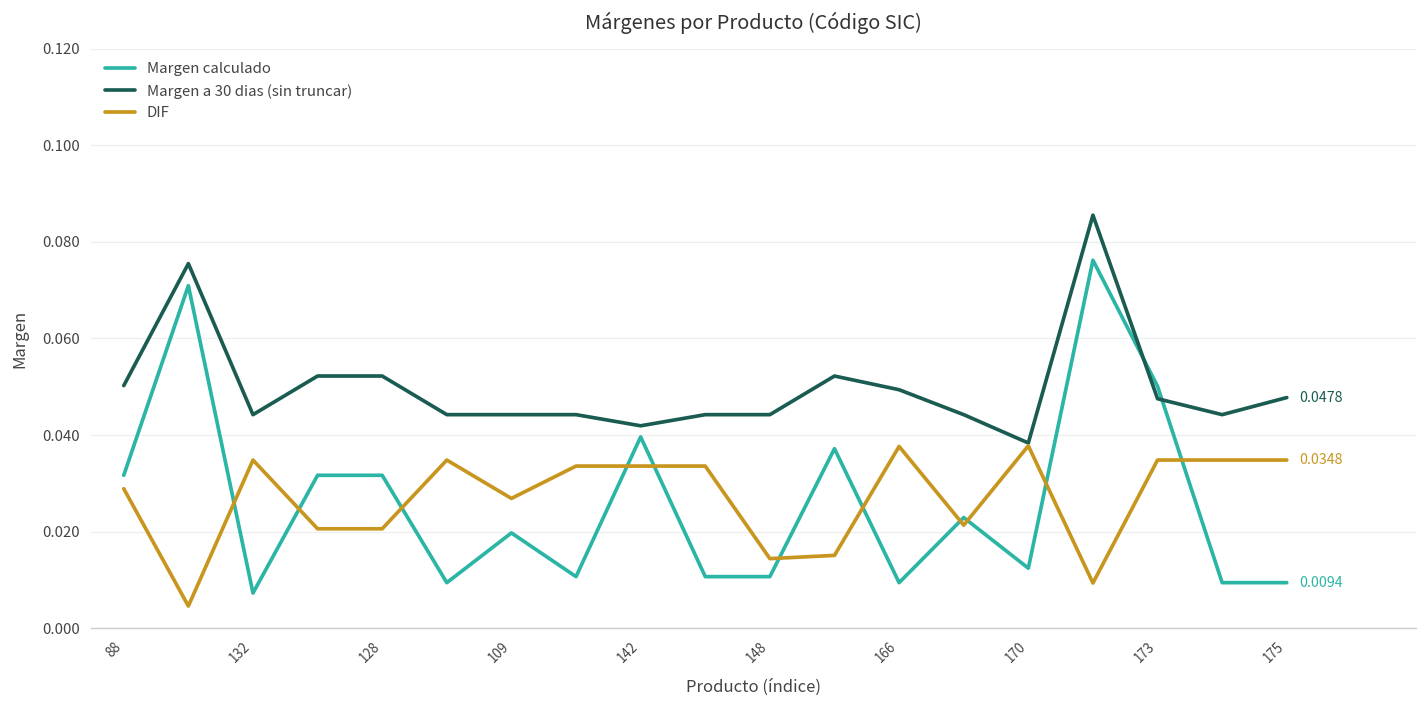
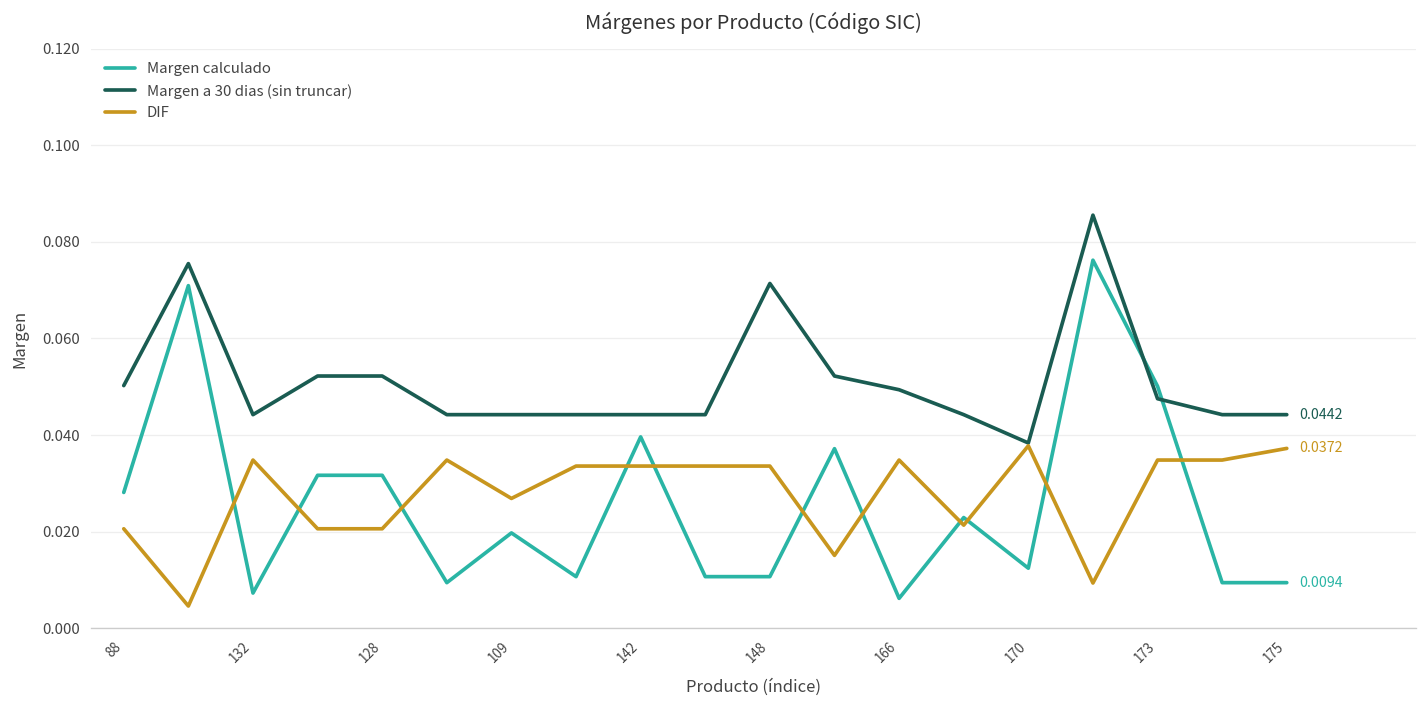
Margen calculado, 88: 0.032 -> 0.028
DIF, 88: 0.029 -> 0.021
Margen a 30 dias (sin truncar), 142: 0.042 -> 0.044
Margen a 30 dias (sin truncar), 148: 0.044 -> 0.071
DIF, 148: 0.014 -> 0.034
Margen calculado, 166: 0.009 -> 0.006
DIF, 166: 0.038 -> 0.035
Margen a 30 dias (sin truncar), 175: 0.0478 -> 0.0442
DIF, 175: 0.0348 -> 0.0372
